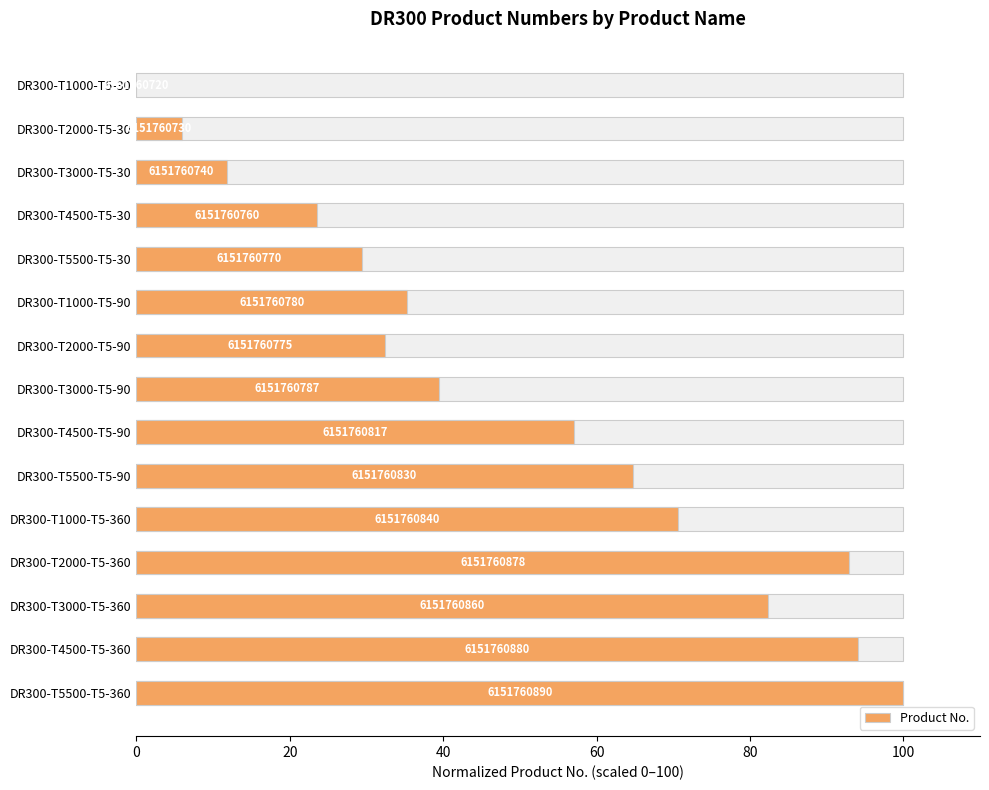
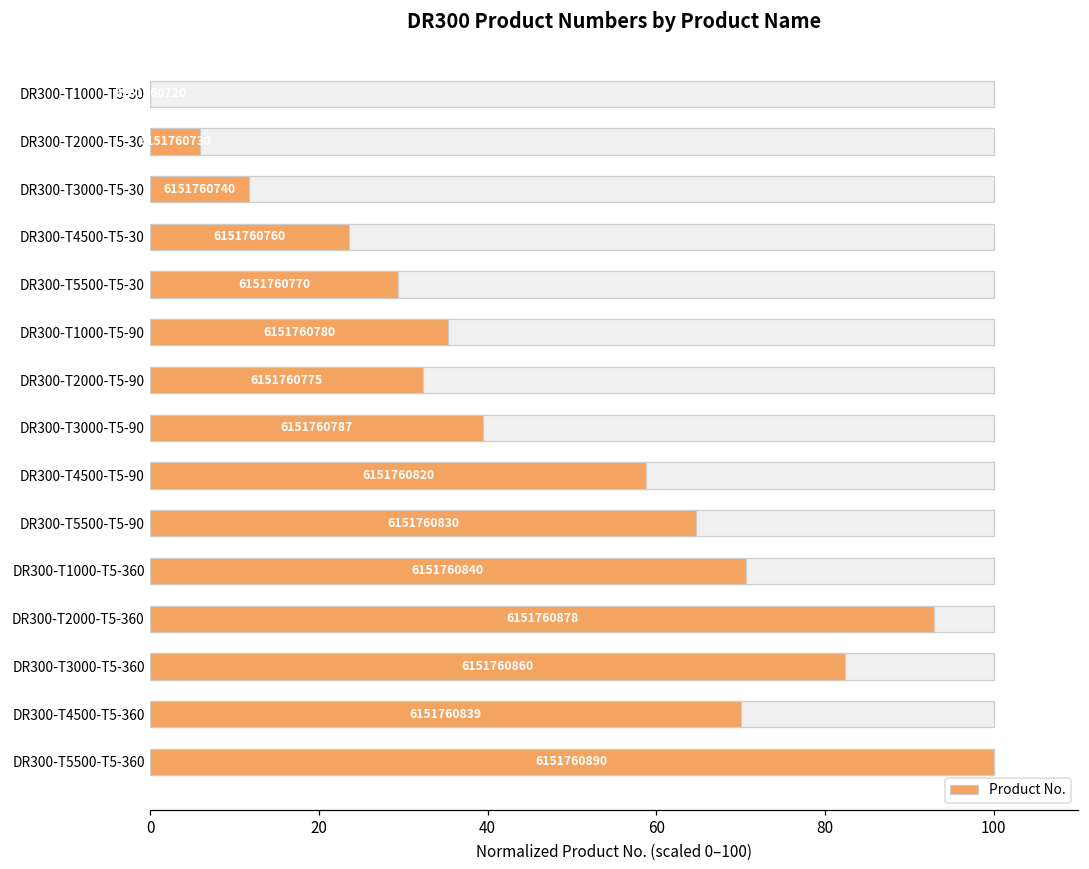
Product No., DR300-T4500-T5-90: 6151760817 -> 6151760820
Product No., DR300-T4500-T5-360: 6151760880 -> 6151760839
